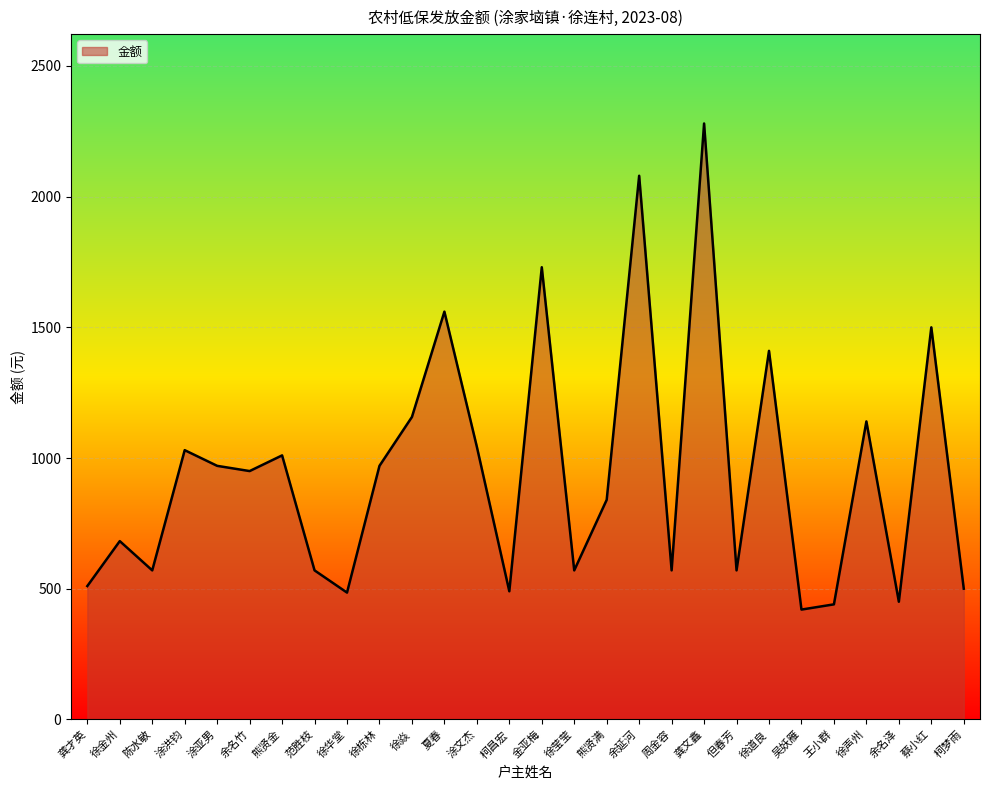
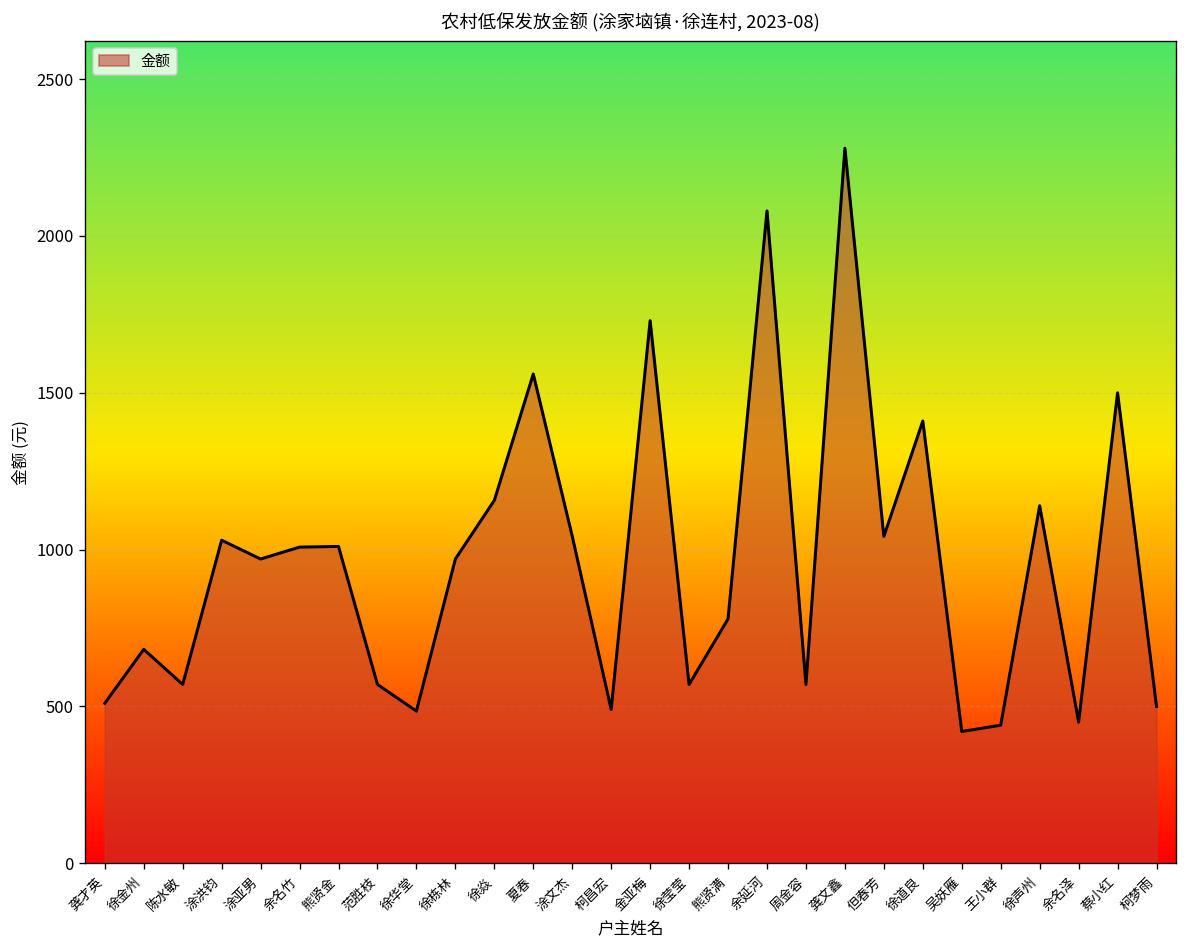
余名竹: 950 -> 1010
熊贤满: 840 -> 780
但春芳: 570 -> 1040
